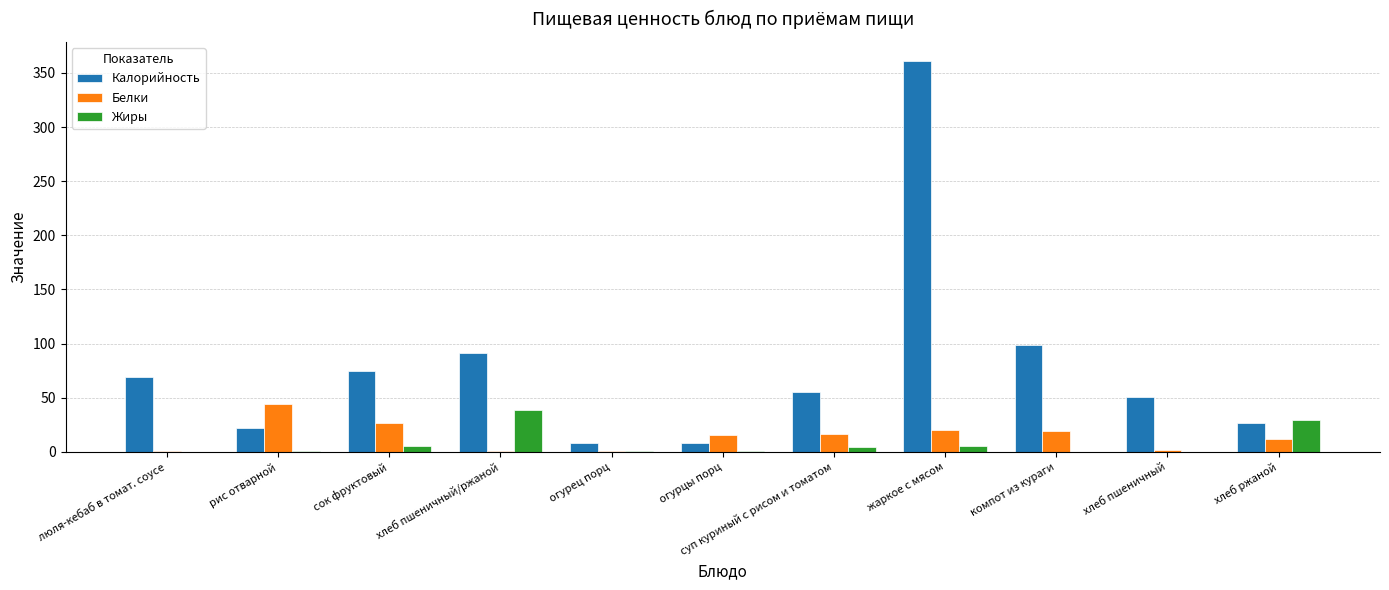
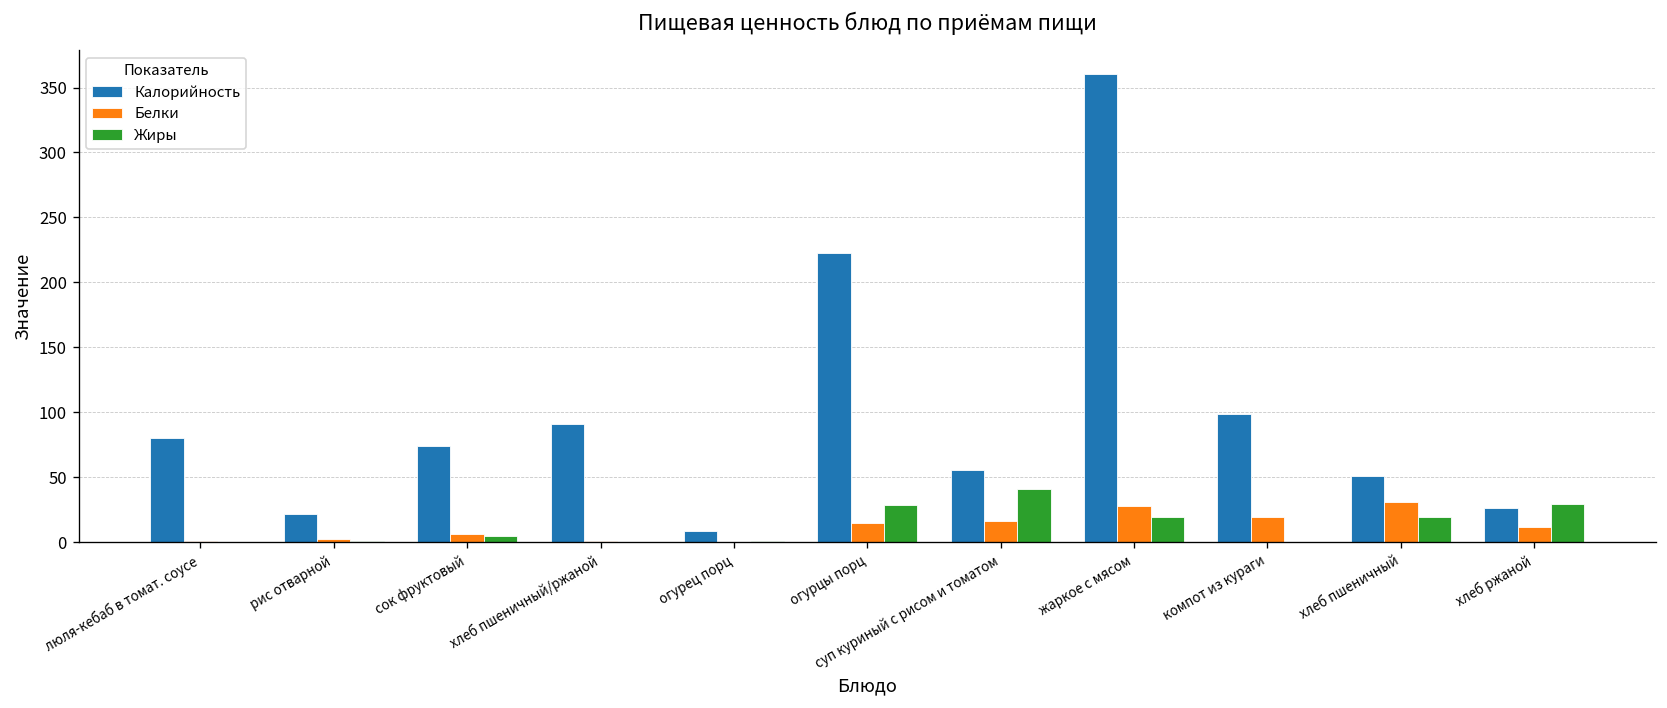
Калорийность, люля-кебаб в томат. соусе: 69 -> 80
Белки, рис отварной: 44 -> 2
Белки, сок фруктовый: 27 -> 7
Жиры, хлеб пшеничный/ржаной: 38 -> 0
Калорийность, огурцы порц: 8 -> 222
Жиры, огурцы порц: 1 -> 29
Жиры, суп куриный с рисом и томатом: 5 -> 41
Белки, жаркое с мясом: 20 -> 28
Жиры, жаркое с мясом: 5 -> 19
Белки, хлеб пшеничный: 2 -> 31
Жиры, хлеб пшеничный: 0 -> 19
